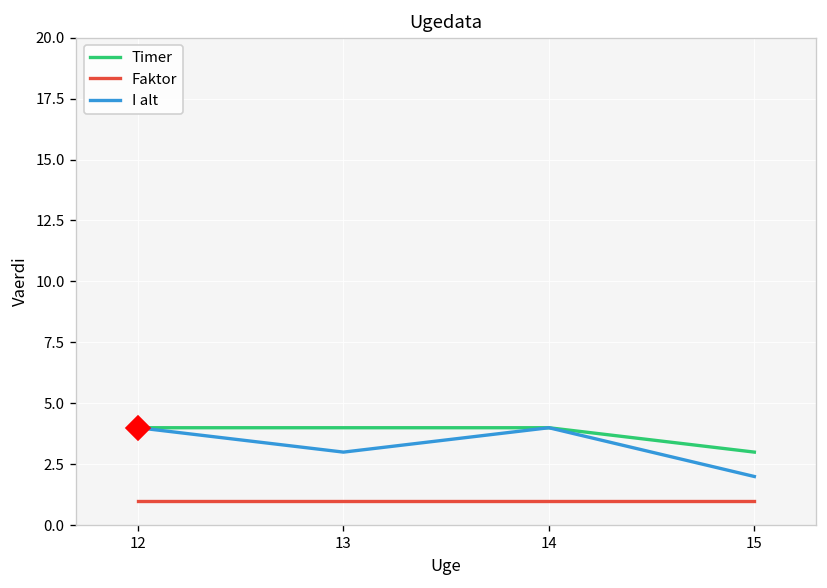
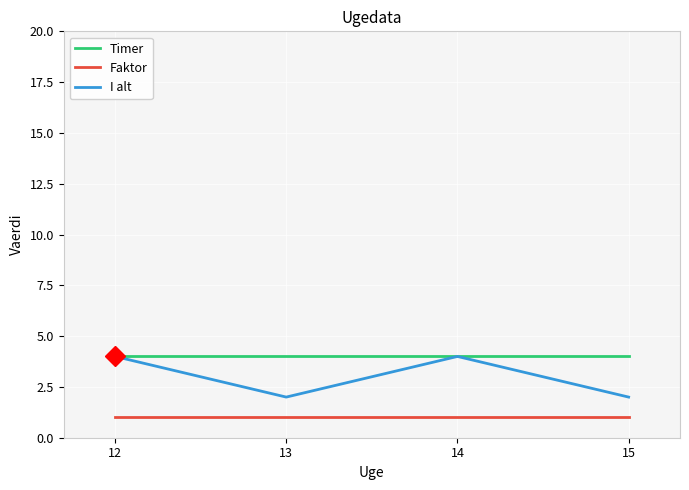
I alt, 13: 3 -> 2
Timer, 15: 3 -> 4
